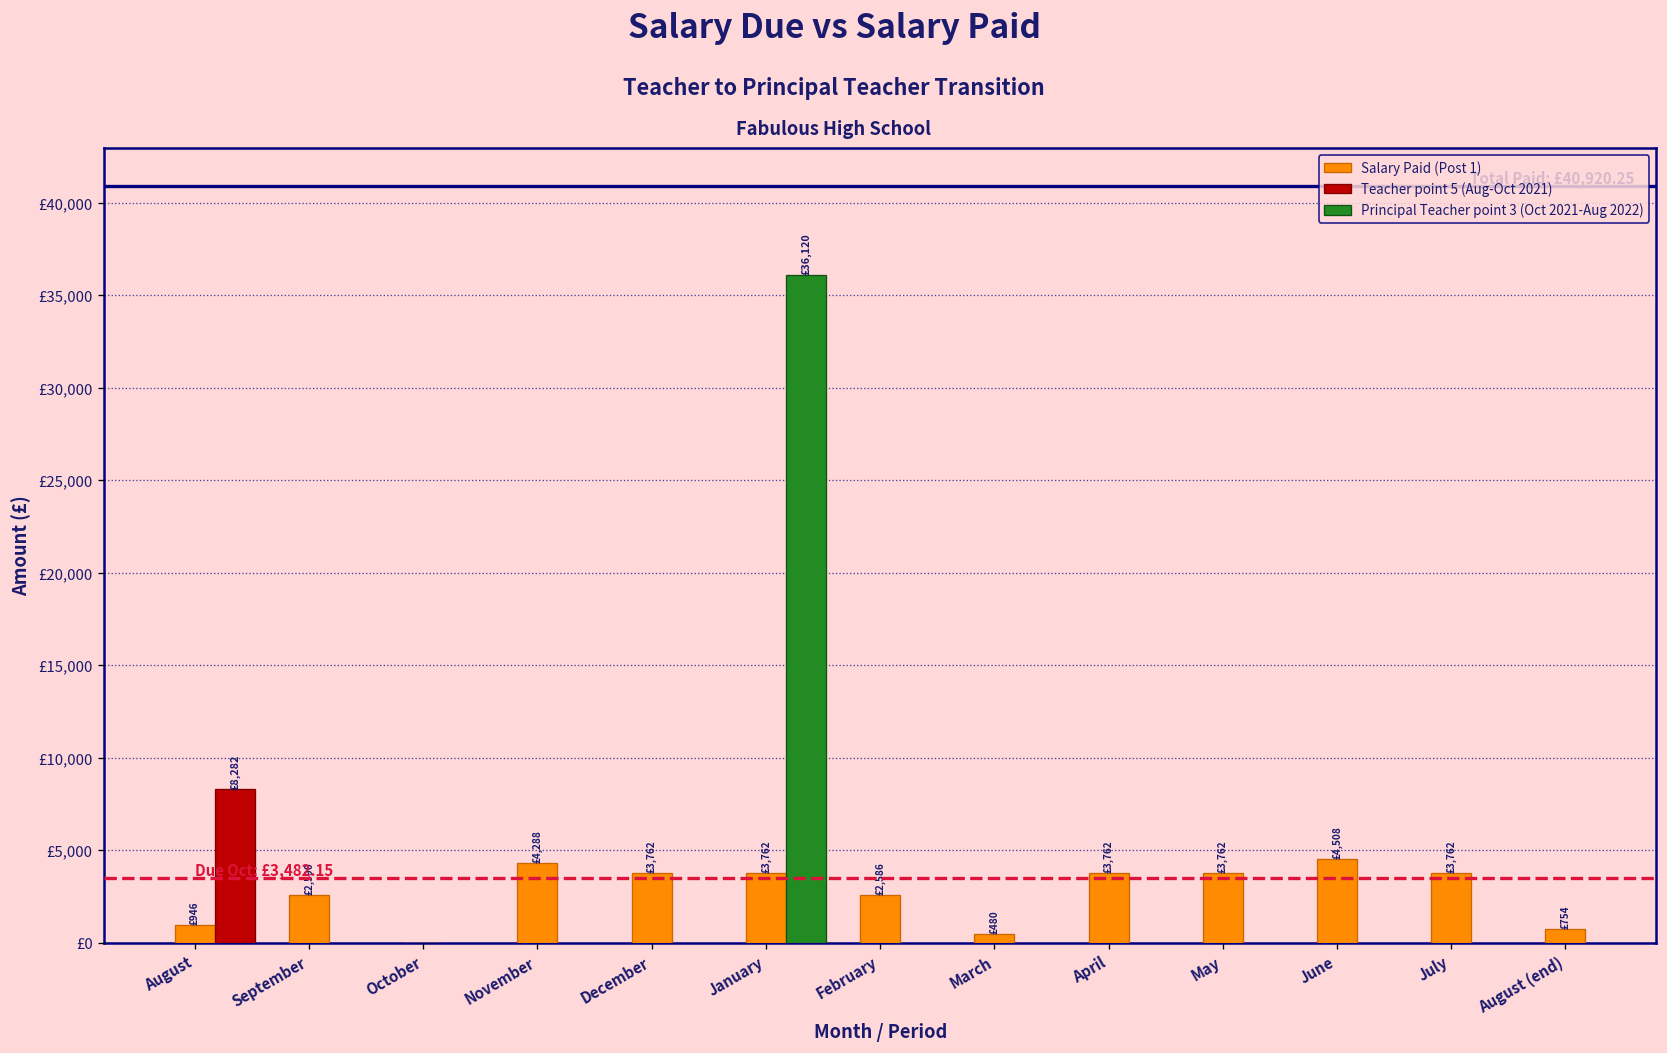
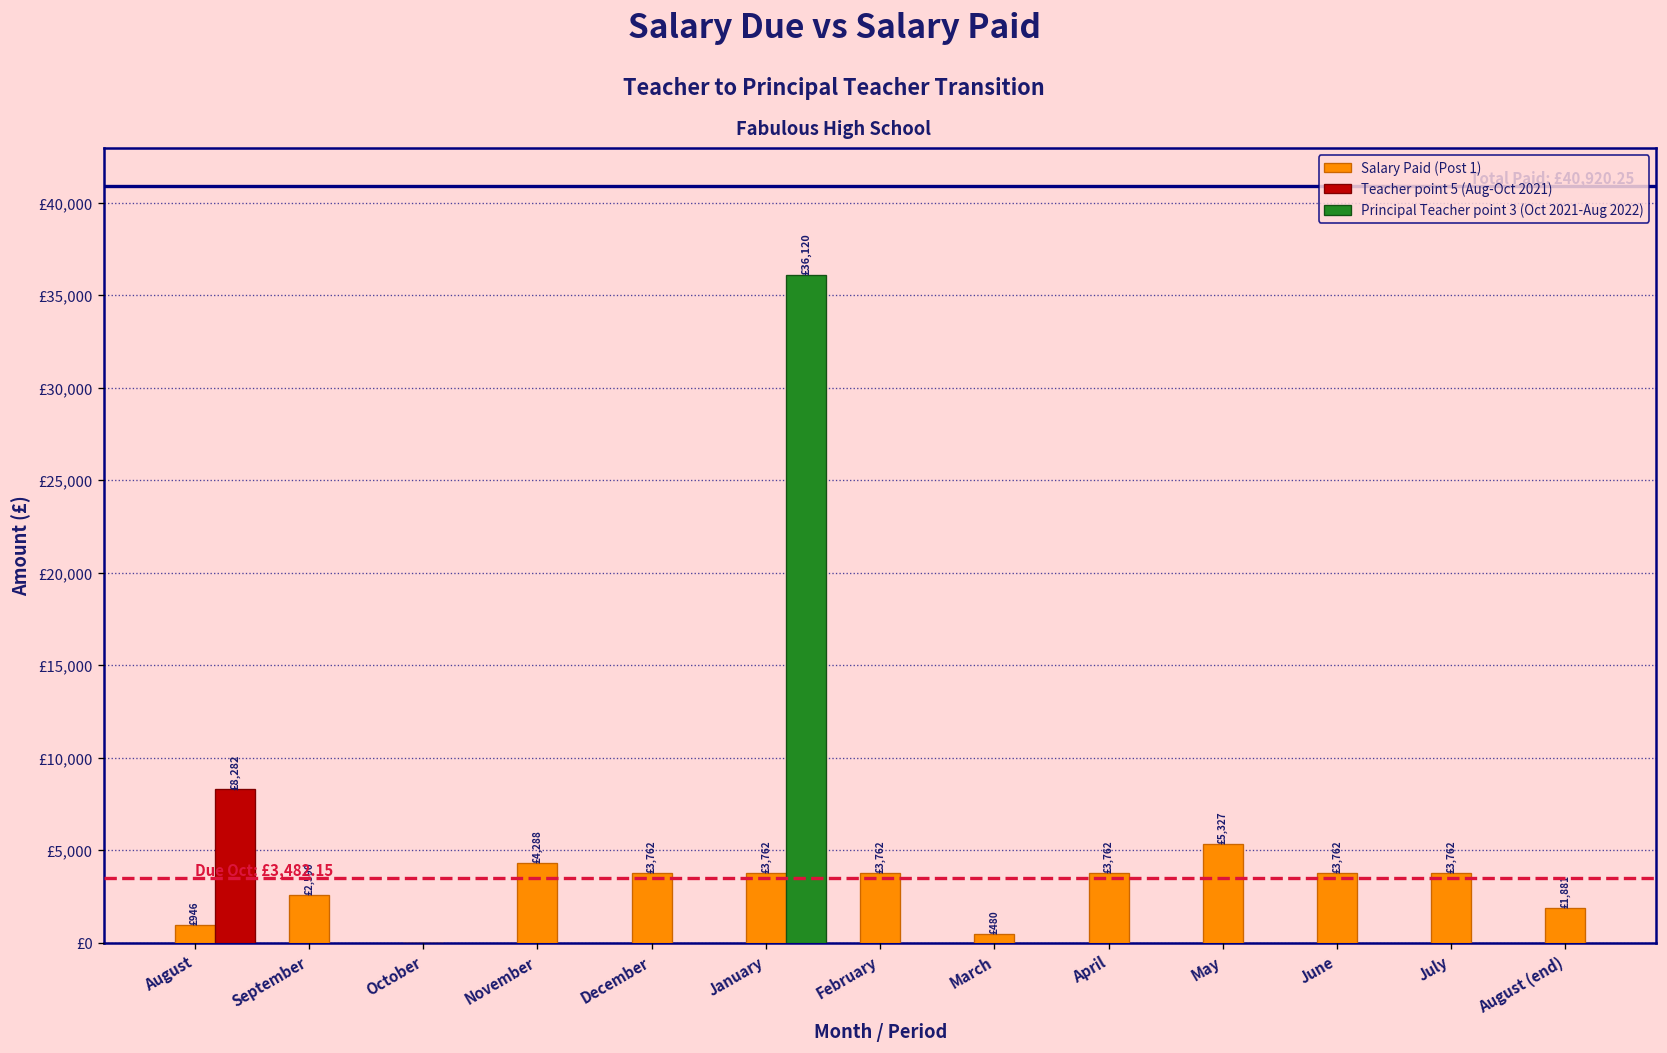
Salary Paid (Post 1), February: £2,586 -> £3,762
Salary Paid (Post 1), May: £3,762 -> £5,327
Salary Paid (Post 1), June: £4,508 -> £3,762
Salary Paid (Post 1), August (end): £754 -> £1,881
